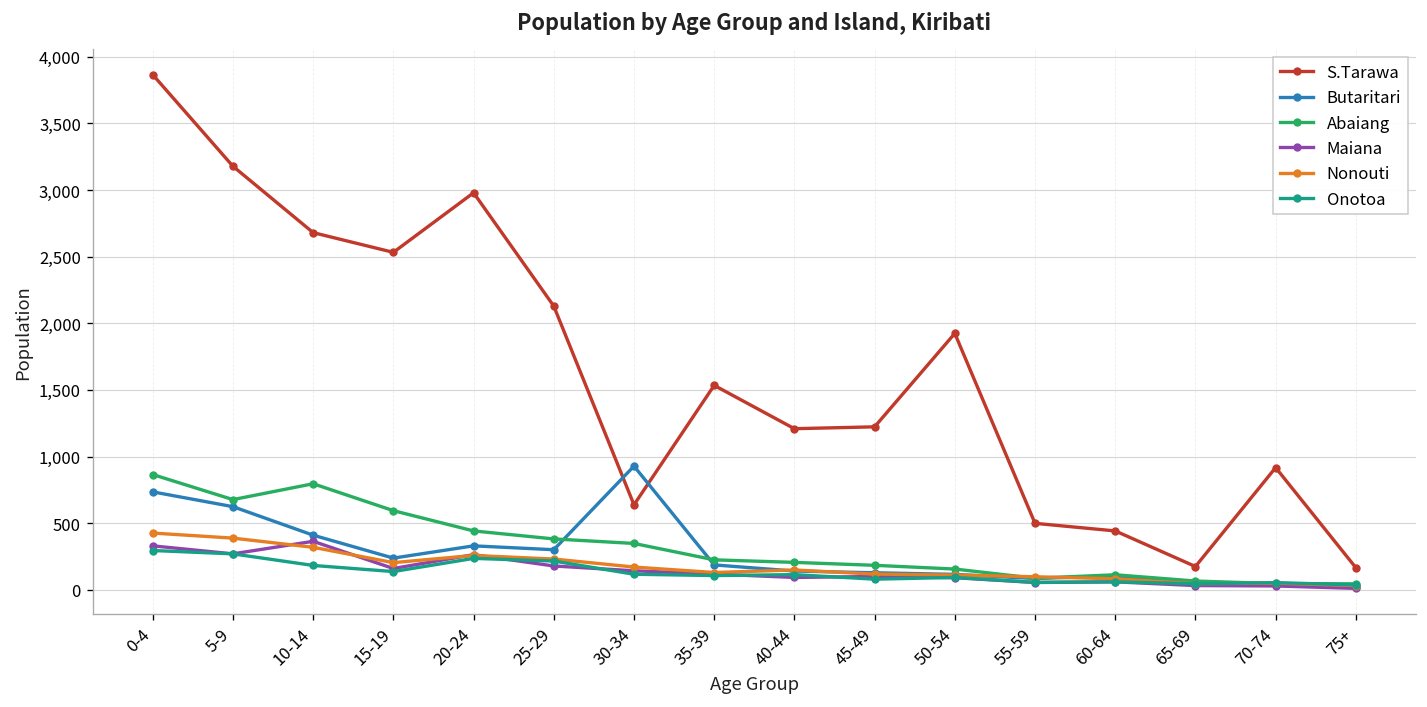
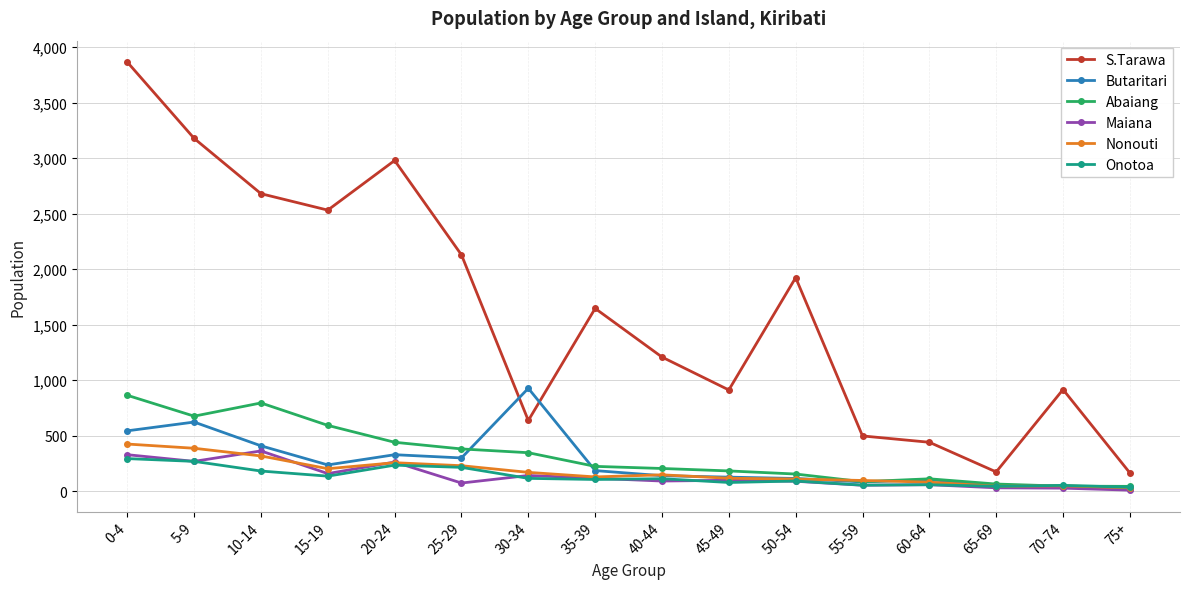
Butaritari, 0-4: 740 -> 550
Maiana, 25-29: 180 -> 80
S.Tarawa, 35-39: 1,530 -> 1,650
S.Tarawa, 45-49: 1,220 -> 910
